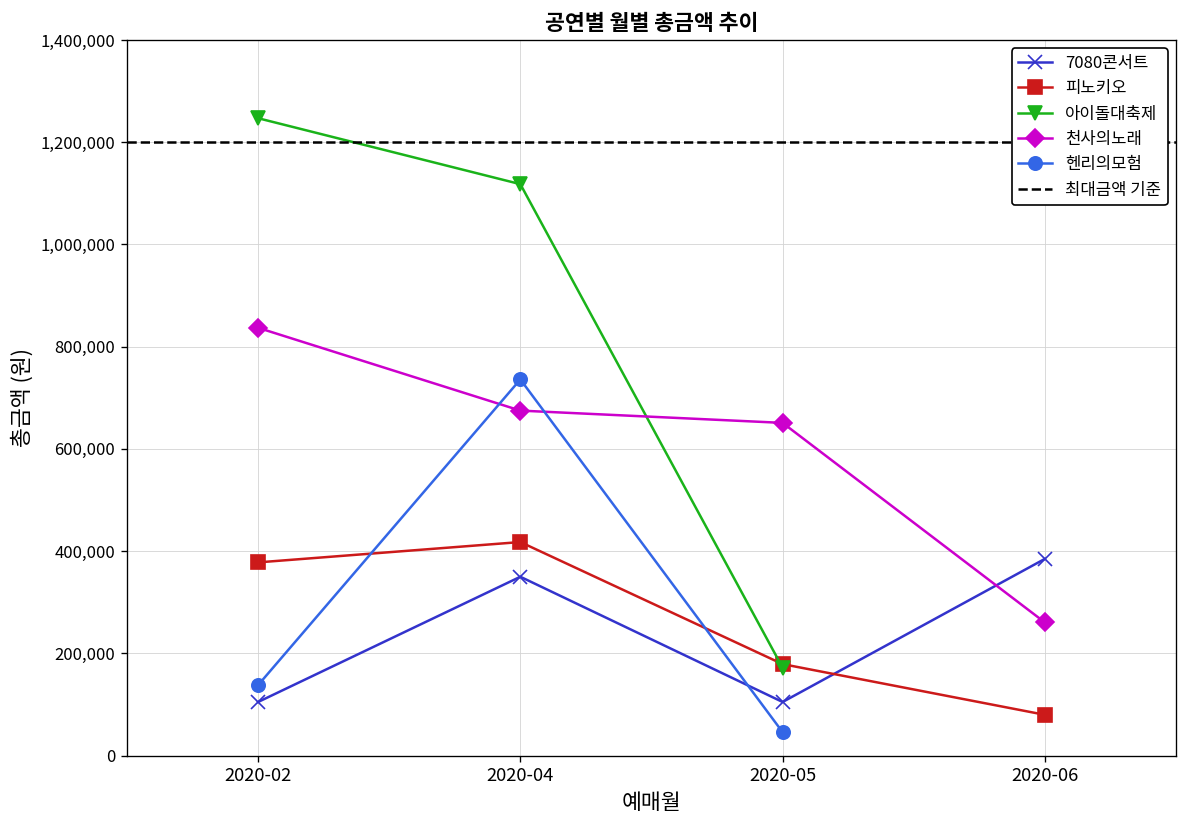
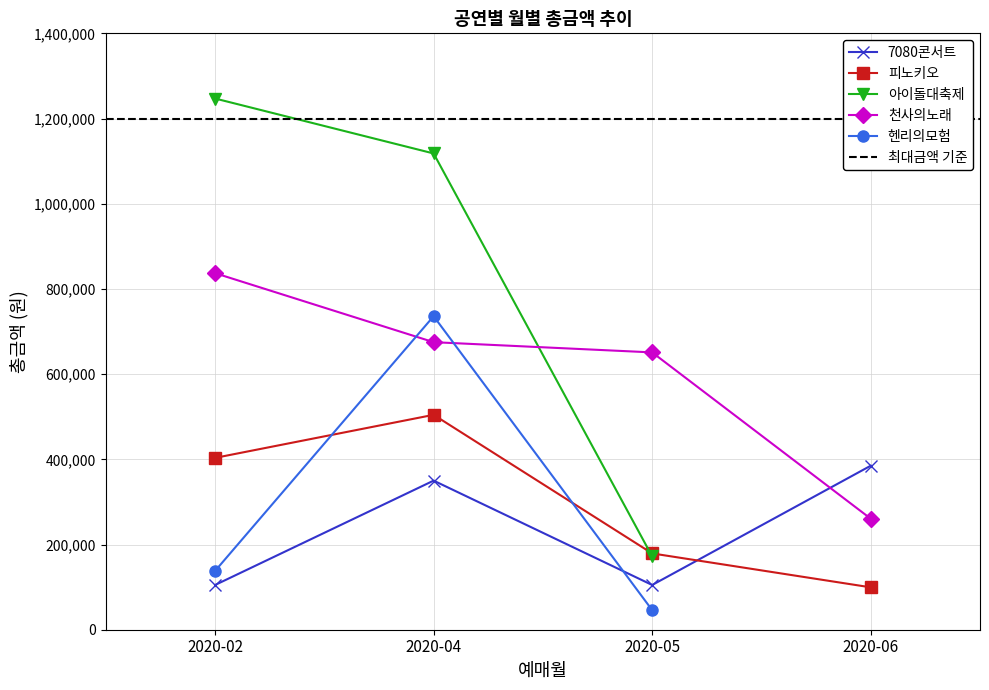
피노키오, 2020-02: 380,000 -> 400,000
피노키오, 2020-04: 420,000 -> 500,000
피노키오, 2020-06: 80,000 -> 100,000
